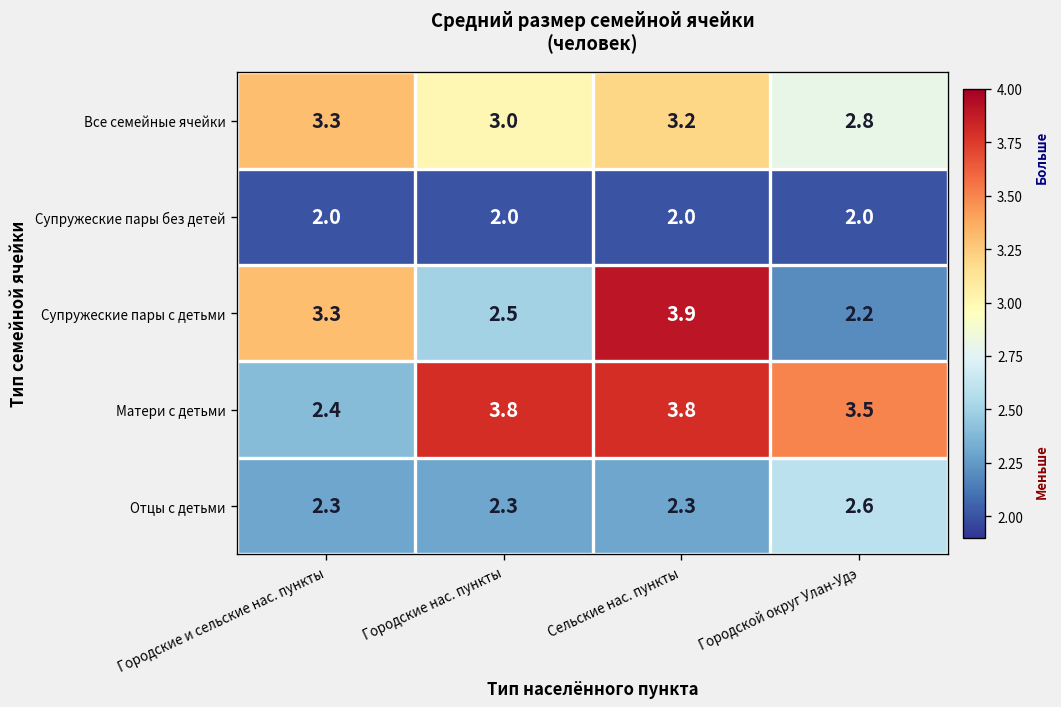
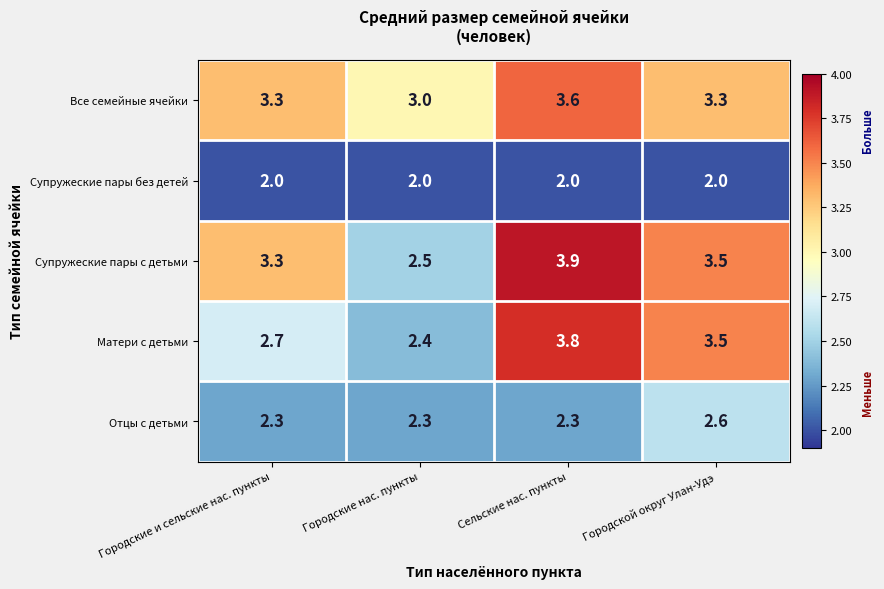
Все семейные ячейки, Сельские нас. пункты: 3.2 -> 3.6
Все семейные ячейки, Городской округ Улан-Удэ: 2.8 -> 3.3
Супружеские пары с детьми, Городской округ Улан-Удэ: 2.2 -> 3.5
Матери с детьми, Городские и сельские нас. пункты: 2.4 -> 2.7
Матери с детьми, Городские нас. пункты: 3.8 -> 2.4
